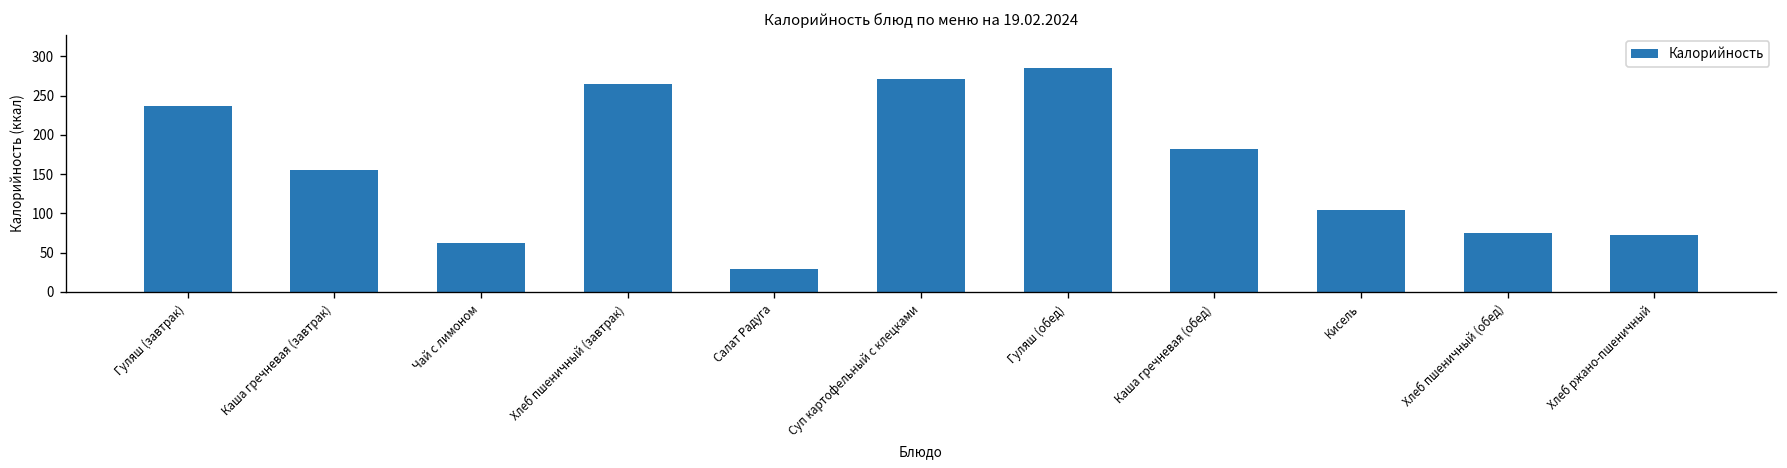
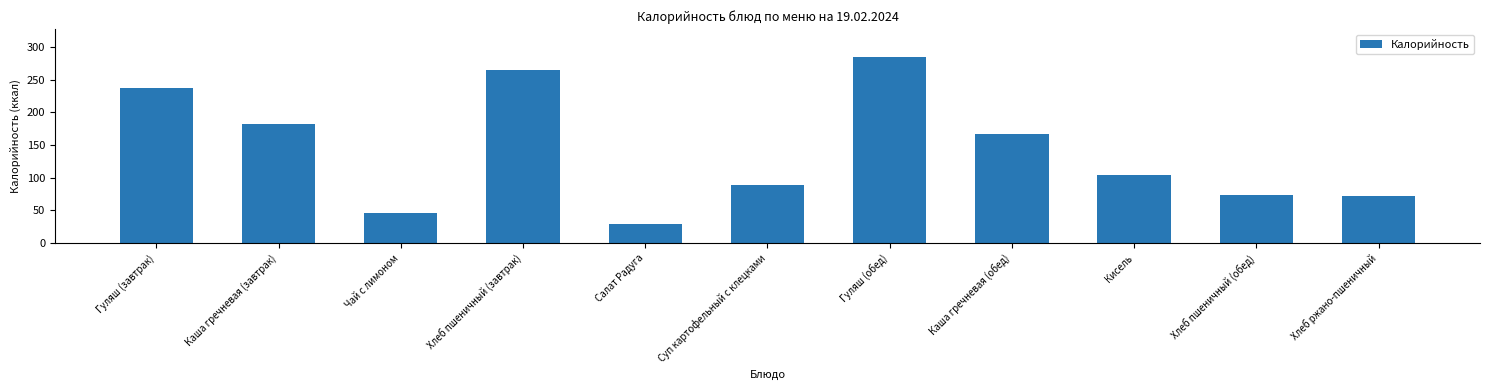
Каша гречневая (завтрак): 160 -> 180
Чай с лимоном: 60 -> 50
Суп картофельный с клецками: 270 -> 90
Каша гречневая (обед): 180 -> 170
